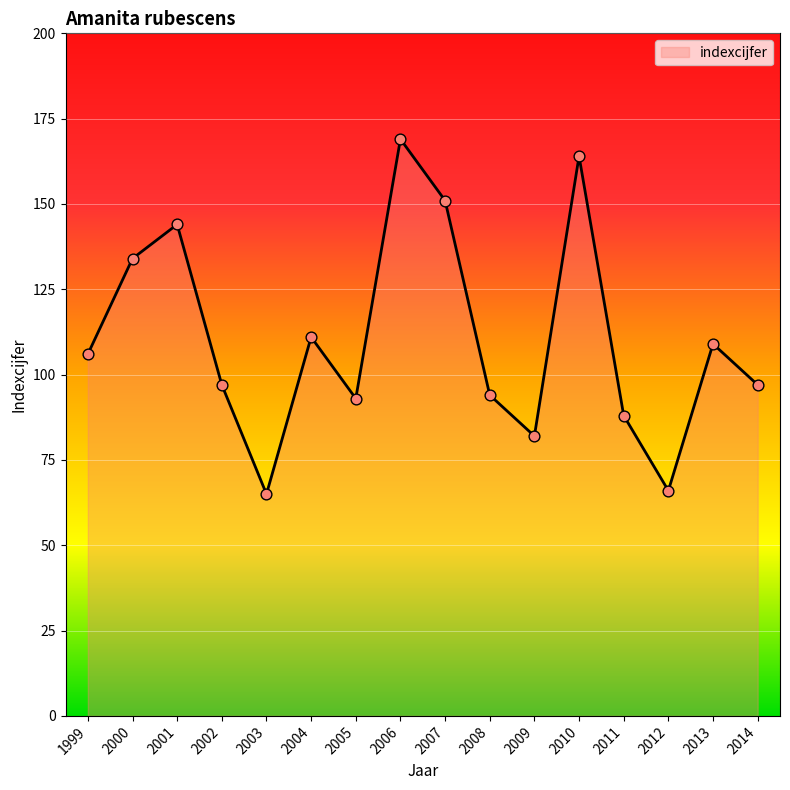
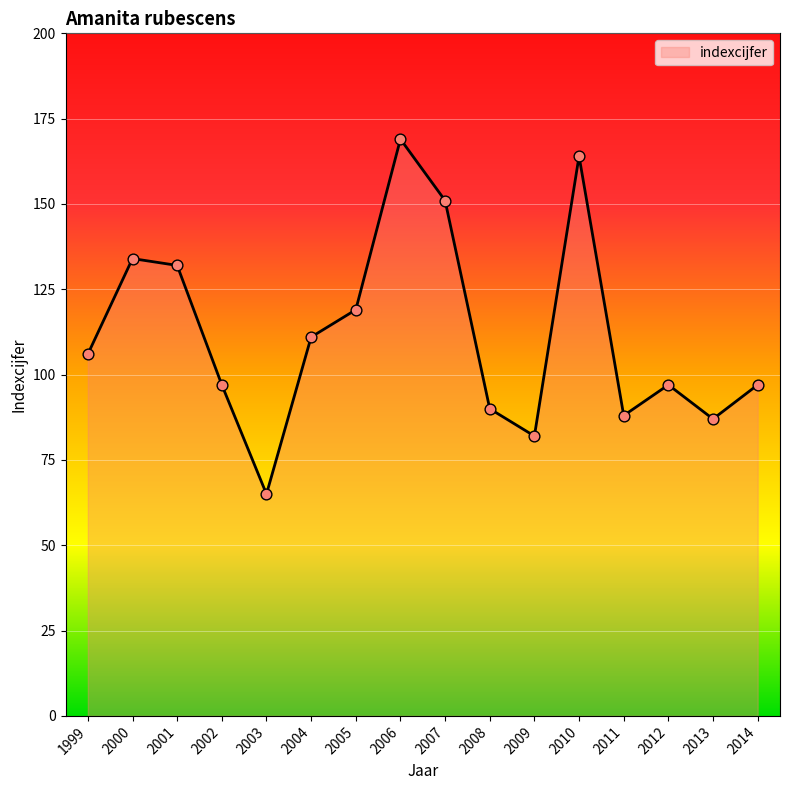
2001: 144 -> 132
2005: 93 -> 119
2008: 94 -> 90
2012: 66 -> 97
2013: 109 -> 87
